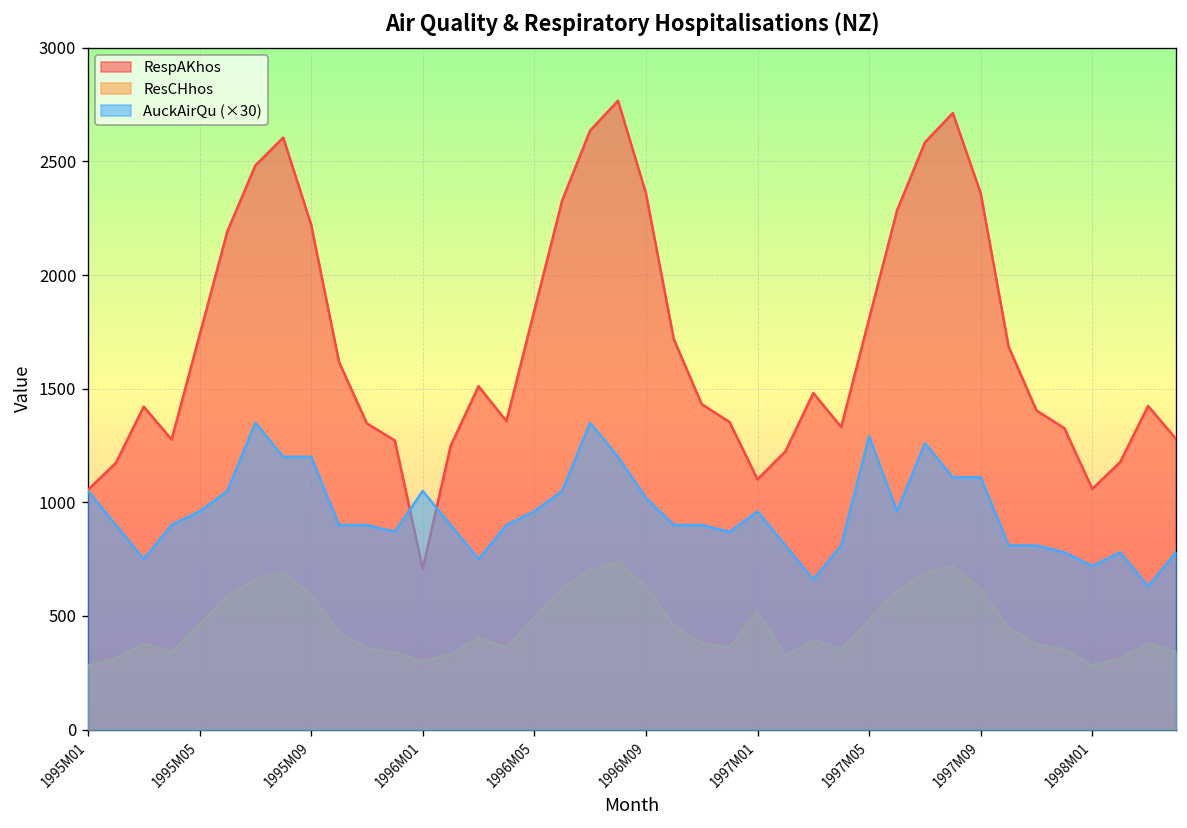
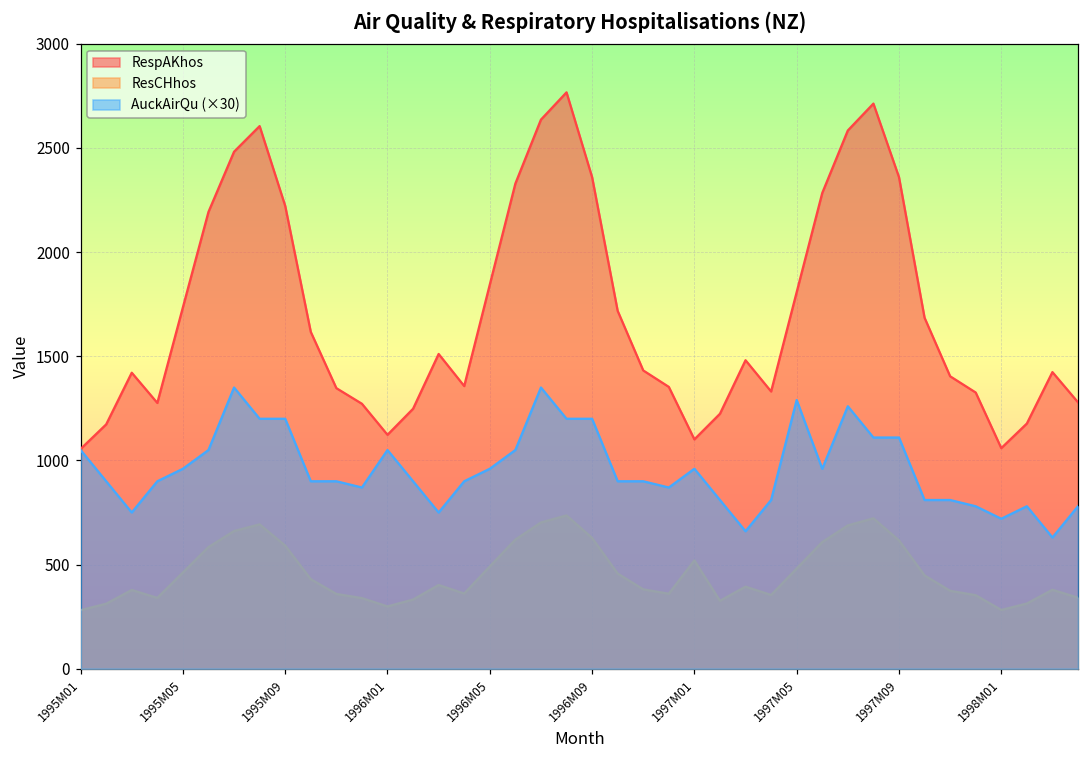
RespAKhos, 1996M01: 710 -> 1120
AuckAirQu (×30), 1996M09: 1020 -> 1200
